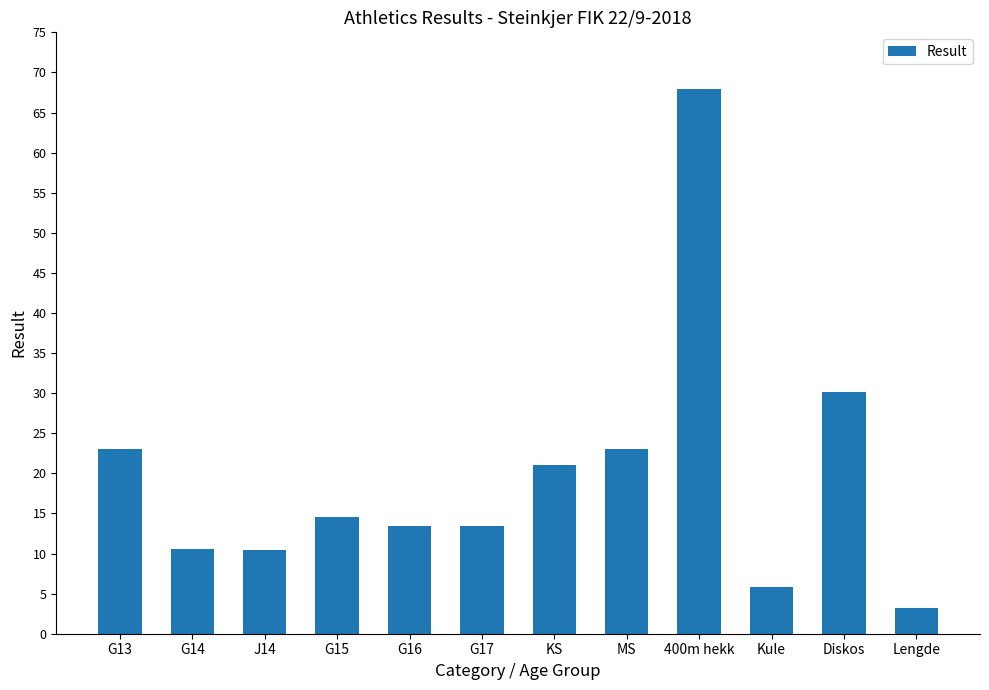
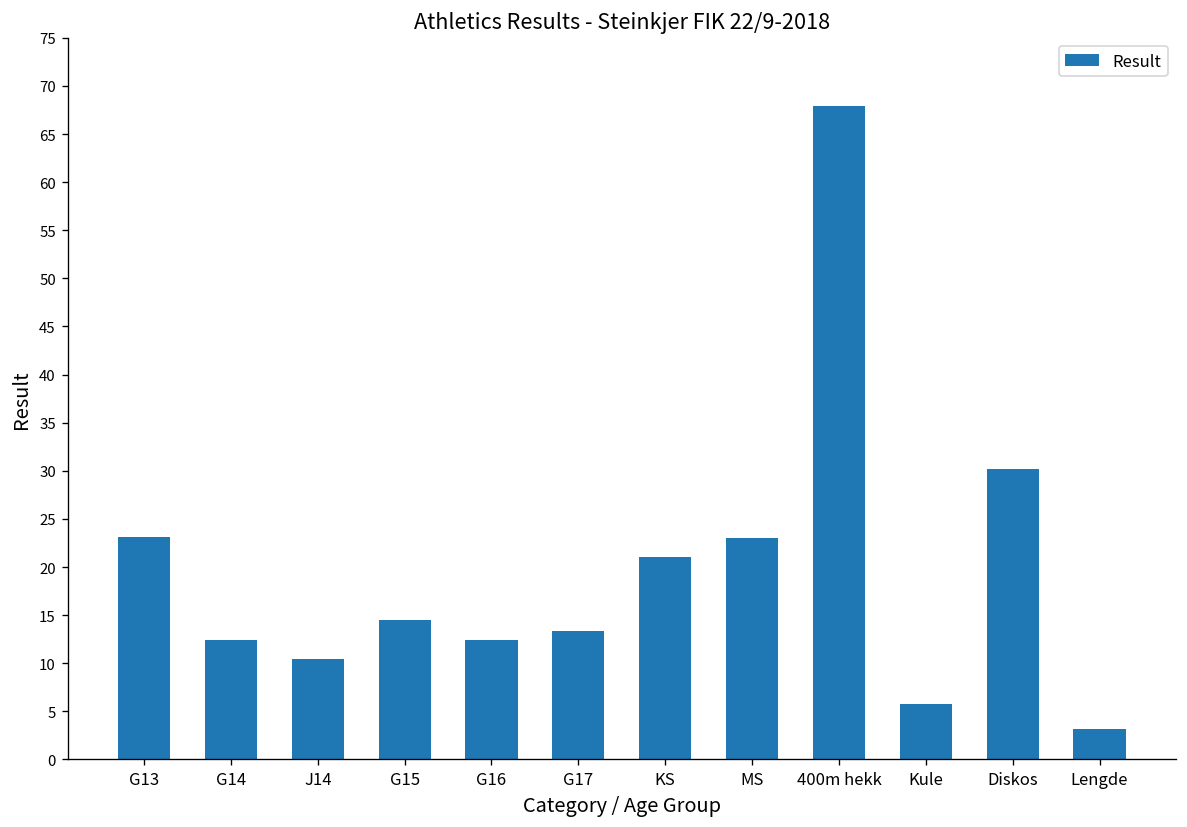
G14: 11 -> 12
G16: 13 -> 12
